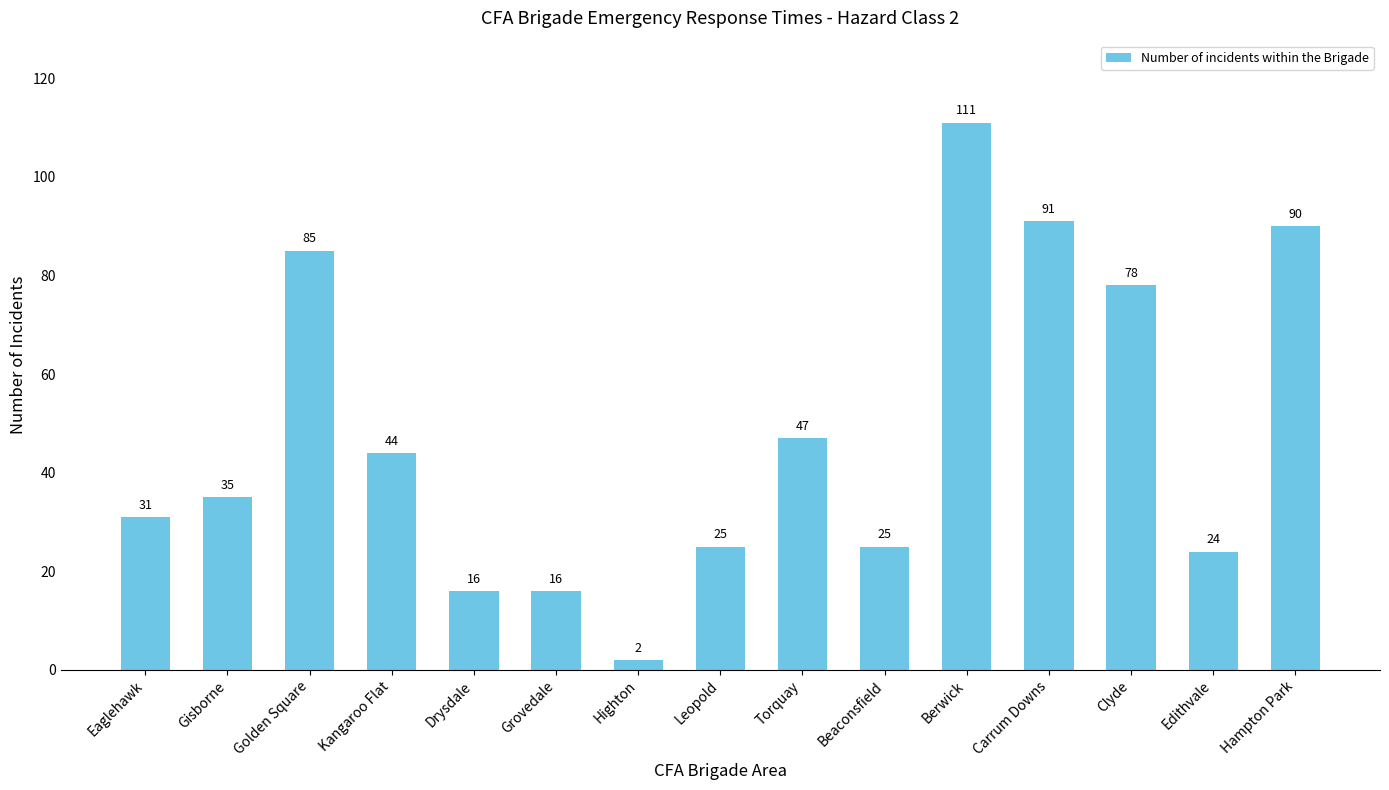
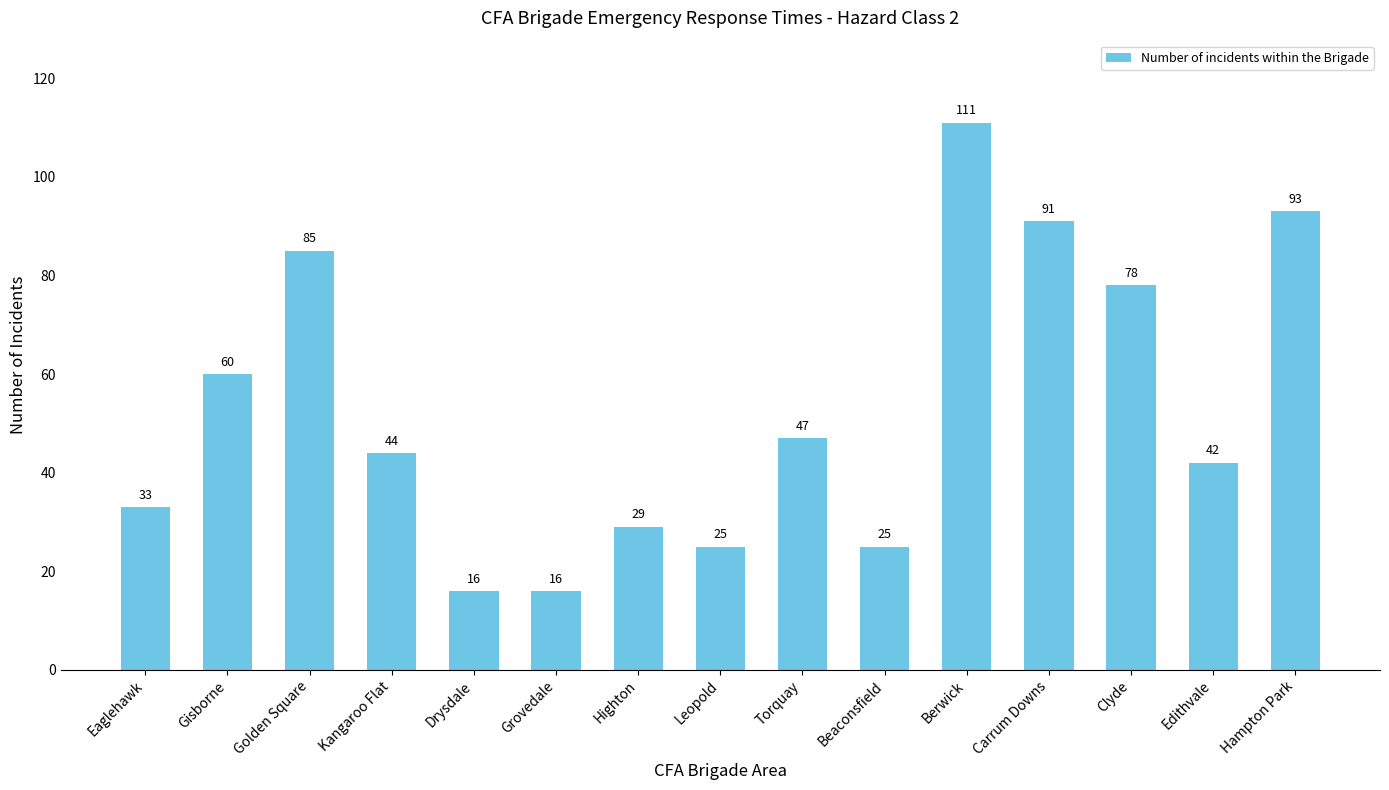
Eaglehawk: 31 -> 33
Gisborne: 35 -> 60
Highton: 2 -> 29
Edithvale: 24 -> 42
Hampton Park: 90 -> 93
